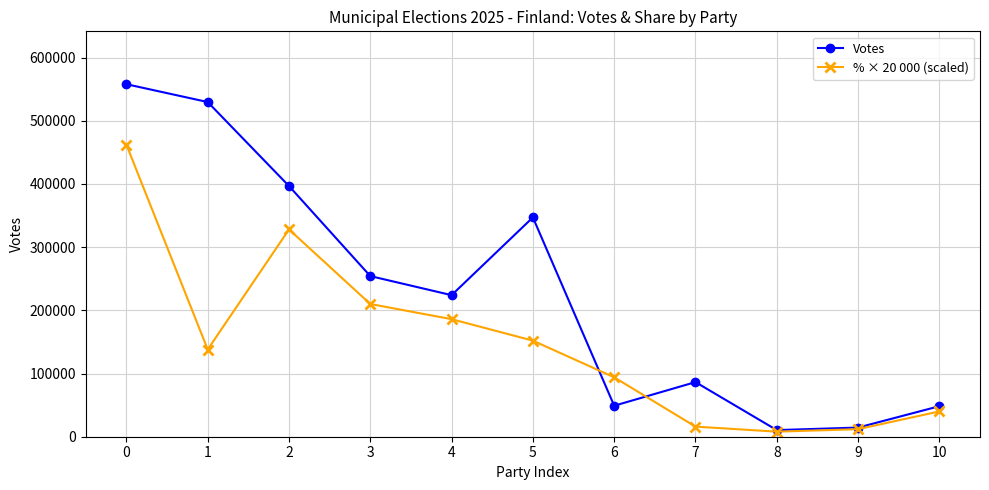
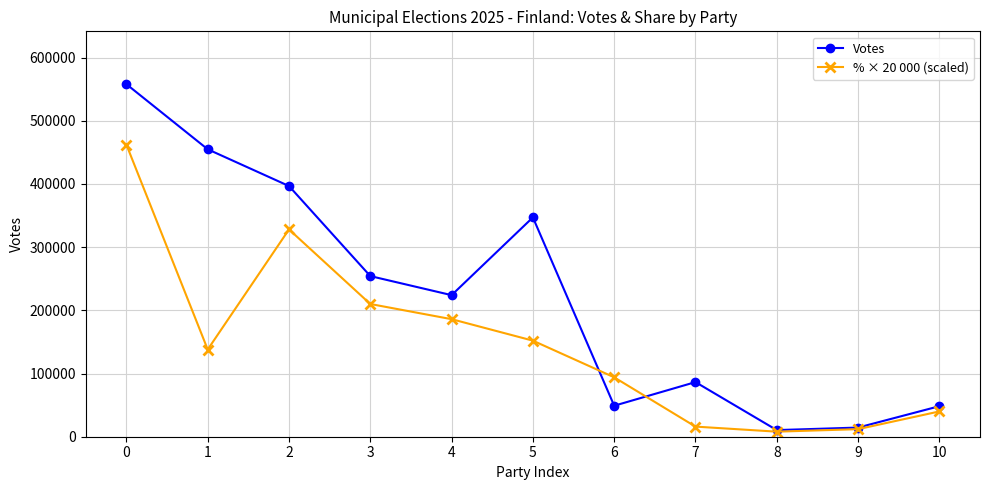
Votes, 1: 530000 -> 450000
